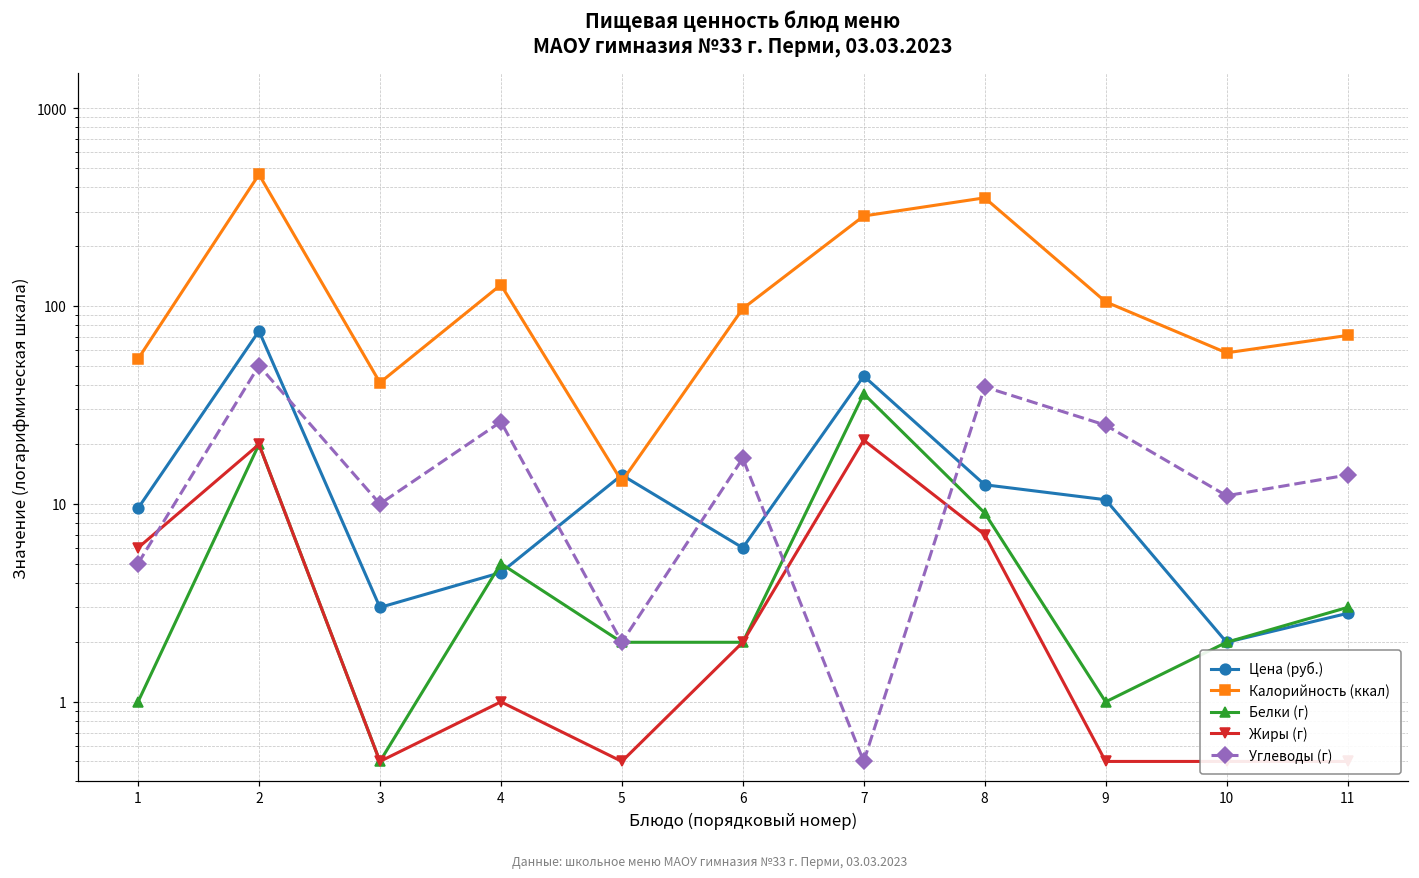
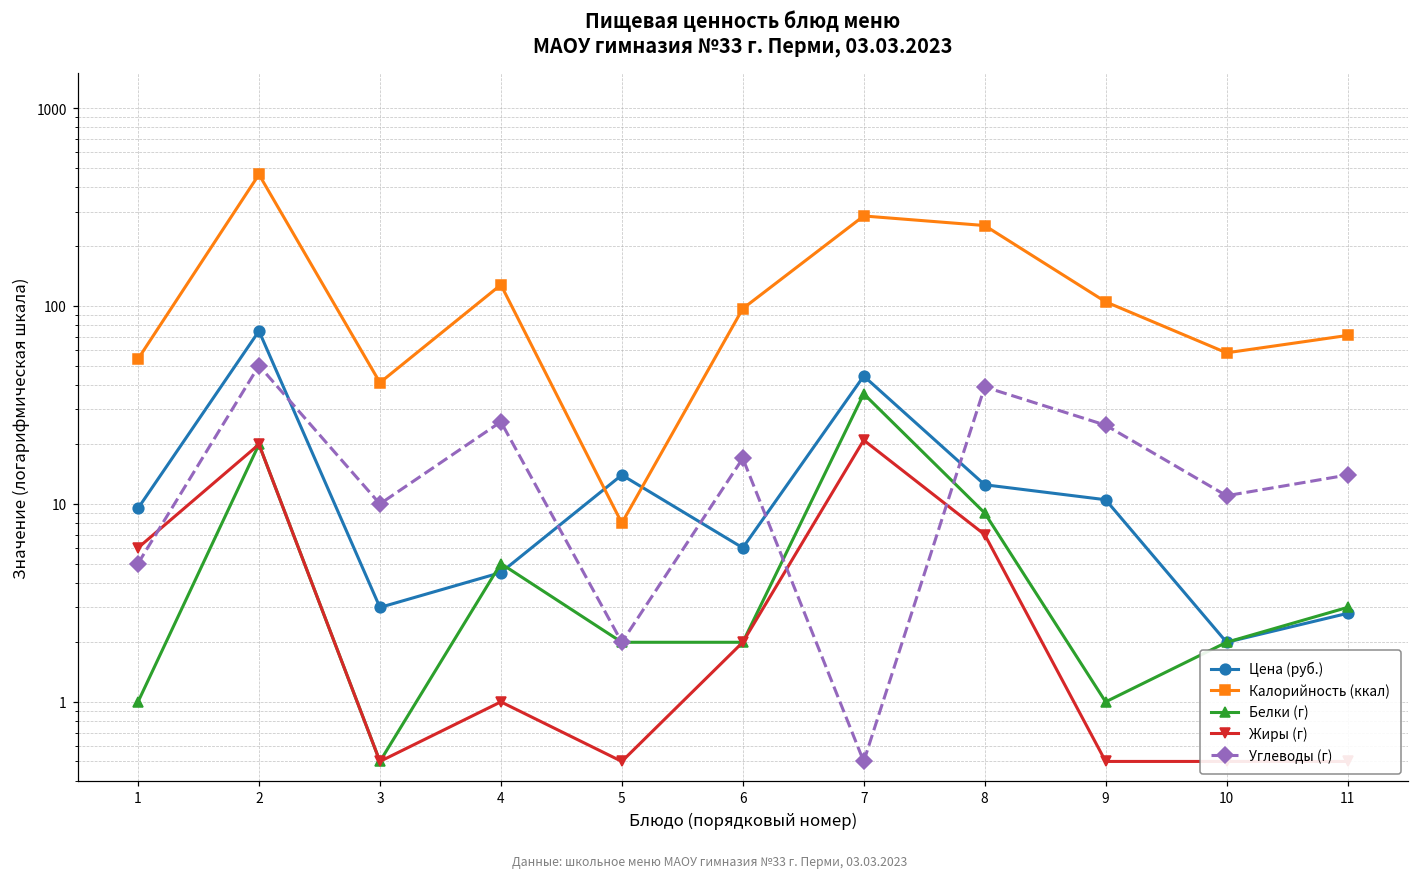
Калорийность (ккал), 5: 13 -> 8
Калорийность (ккал), 8: 350 -> 260
